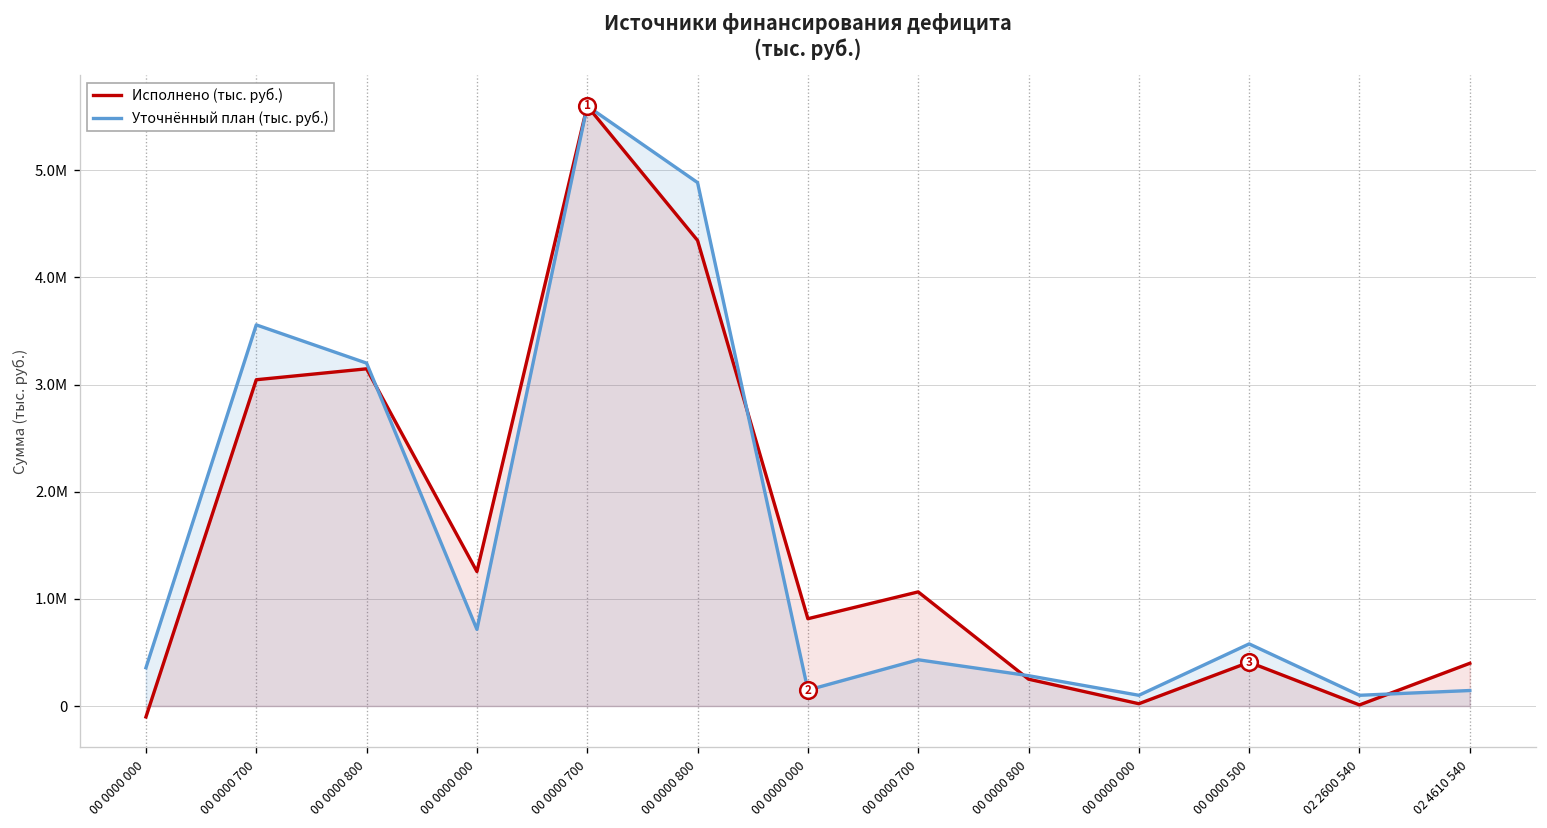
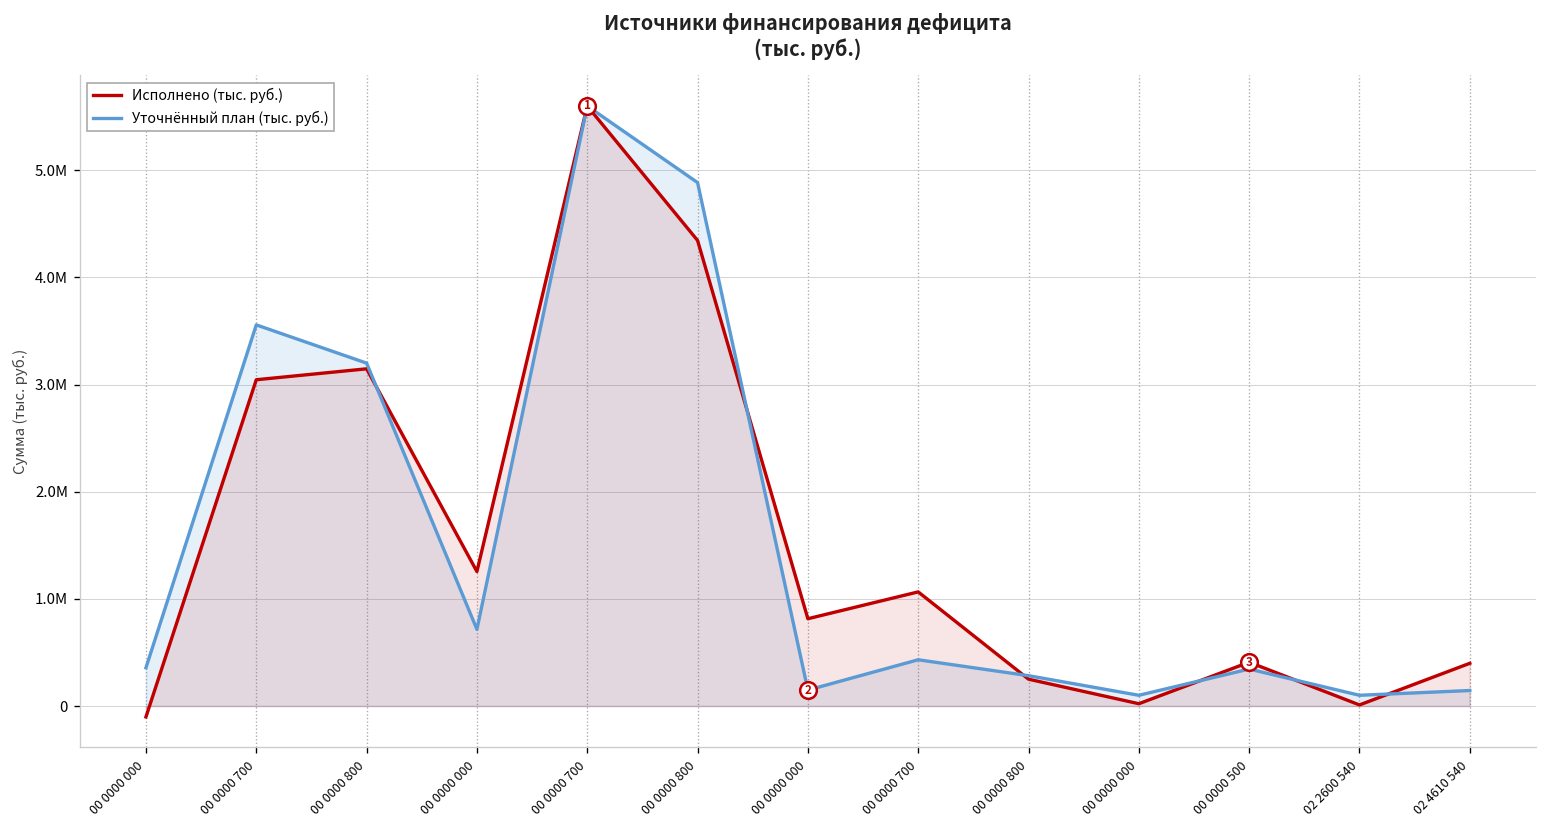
Уточнённый план (тыс. руб.), 00 0000 500: 600000 -> 300000
